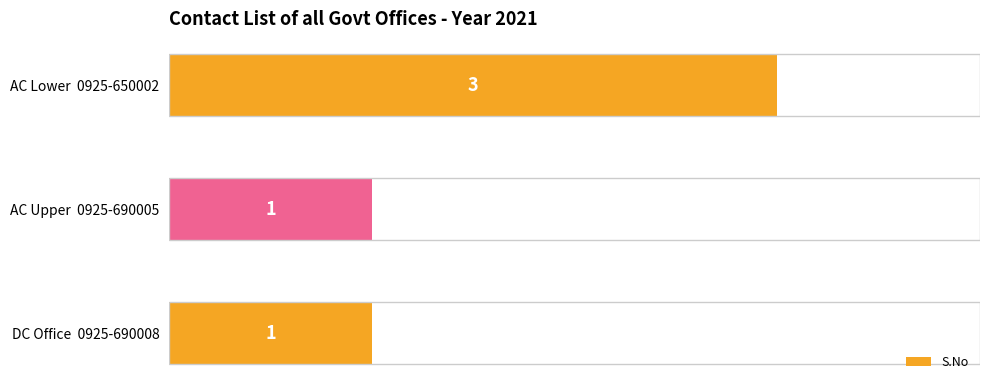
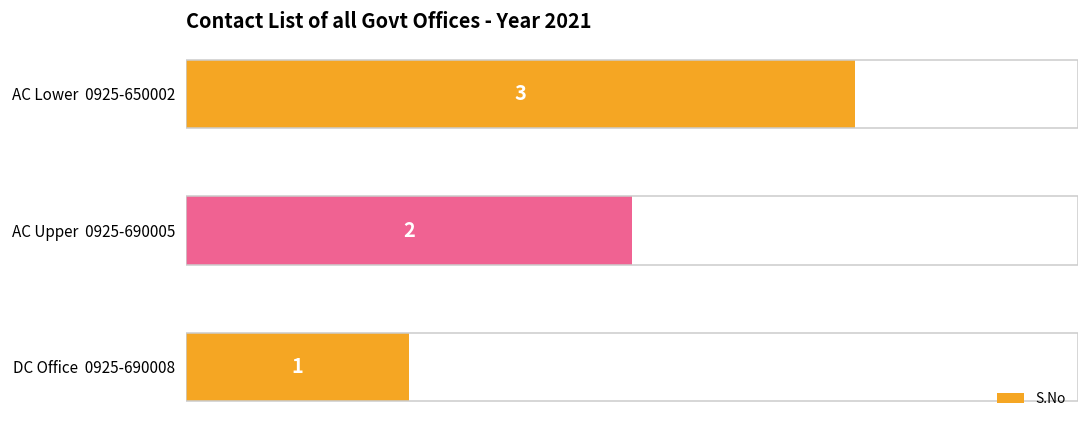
AC Upper 0925-690005: 1 -> 2
